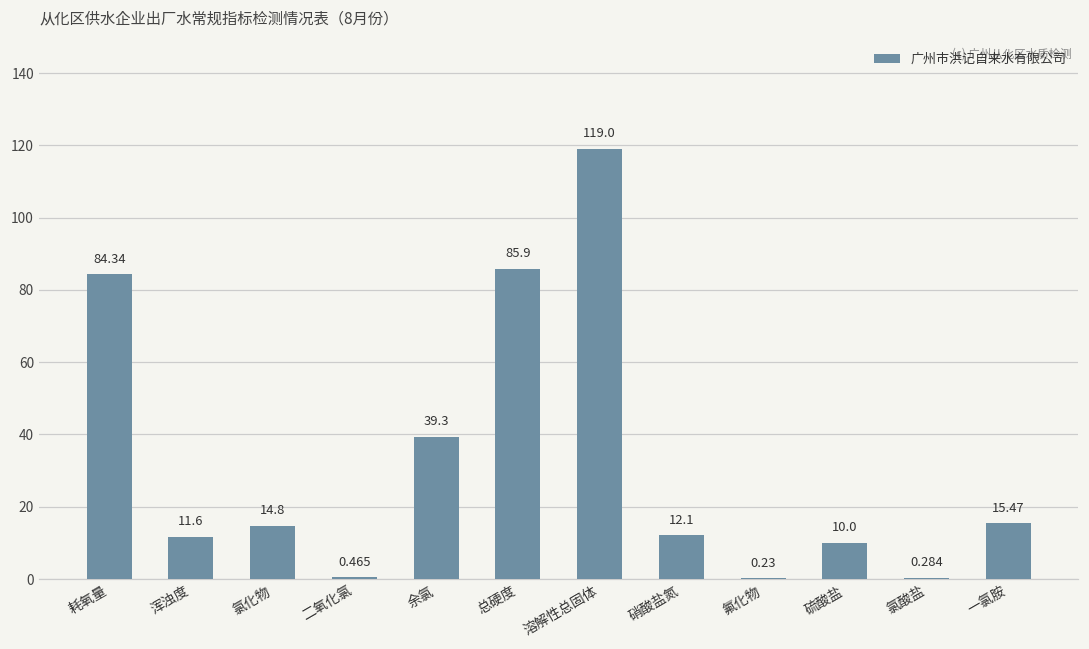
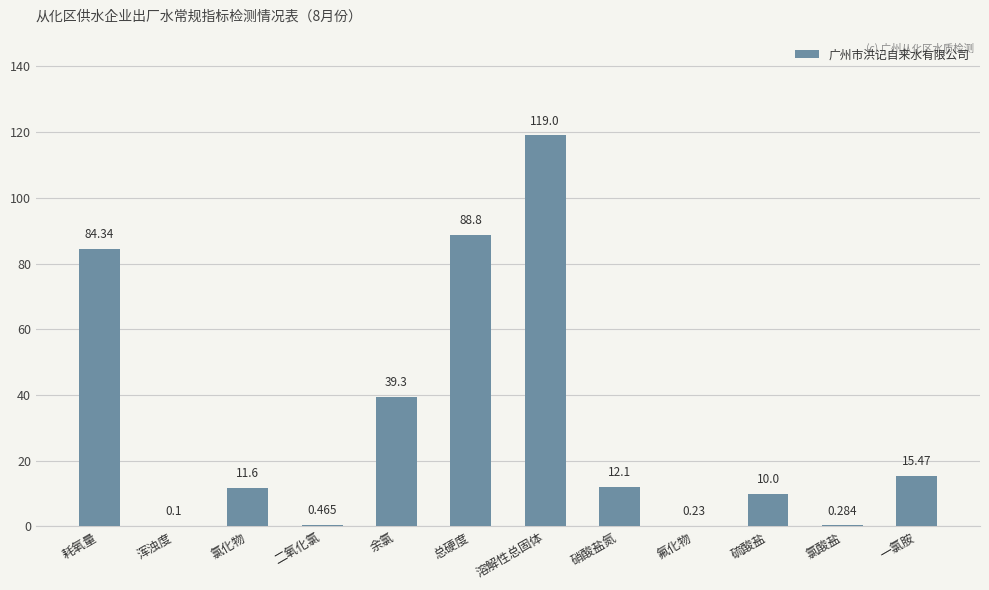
浑浊度: 11.6 -> 0.1
氯化物: 14.8 -> 11.6
总硬度: 85.9 -> 88.8
